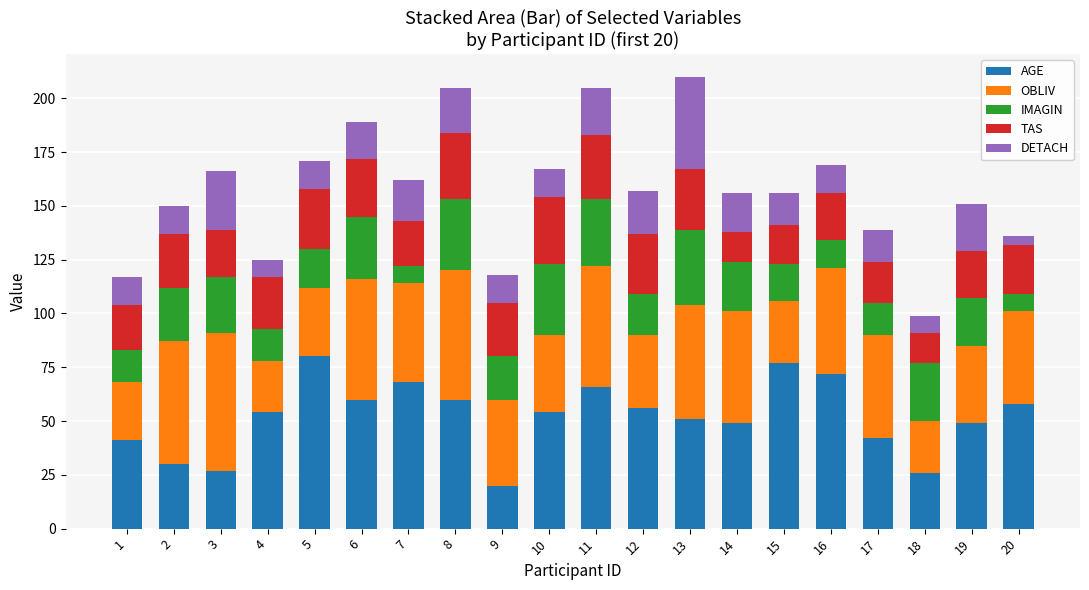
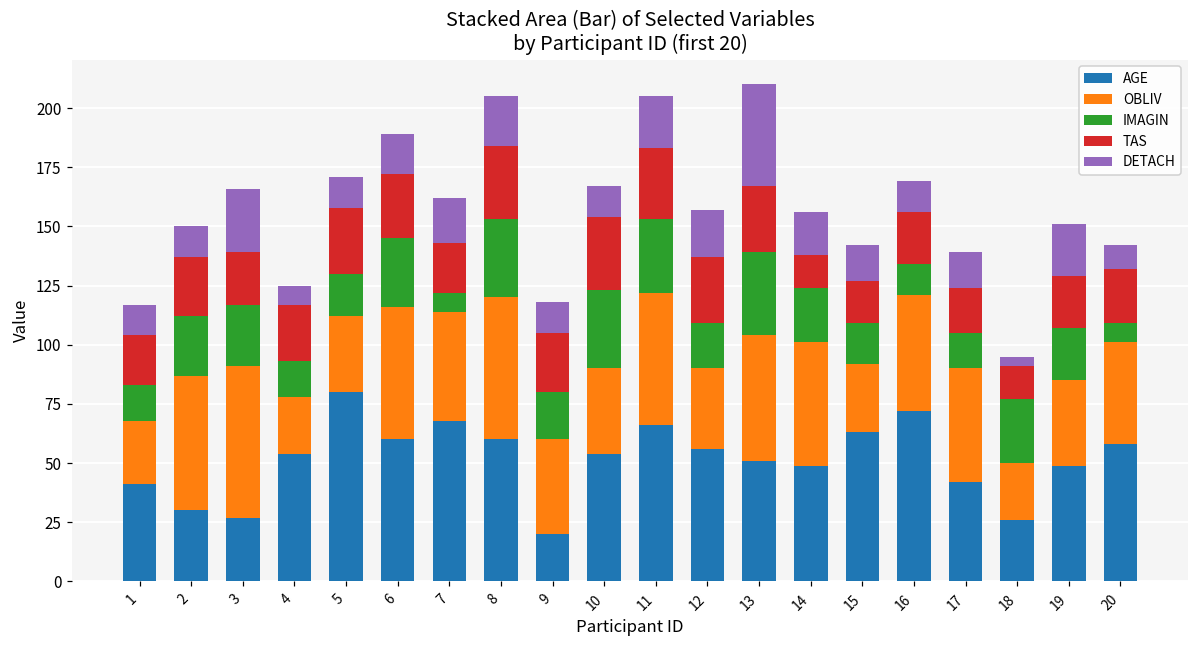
AGE, 15: 77 -> 63
DETACH, 18: 8 -> 4
DETACH, 20: 4 -> 10
